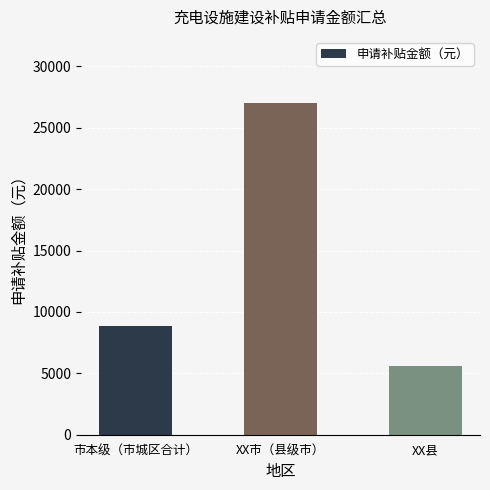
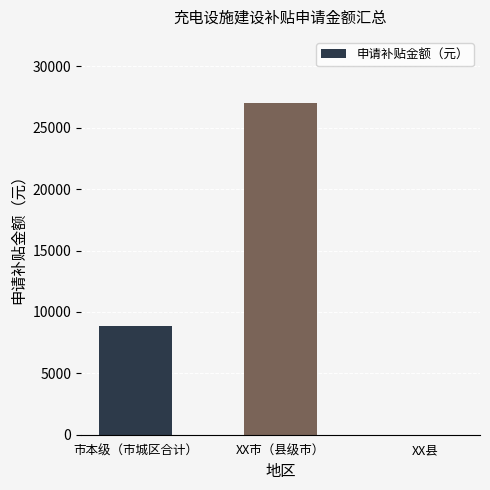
XX县: 5600 -> 0
